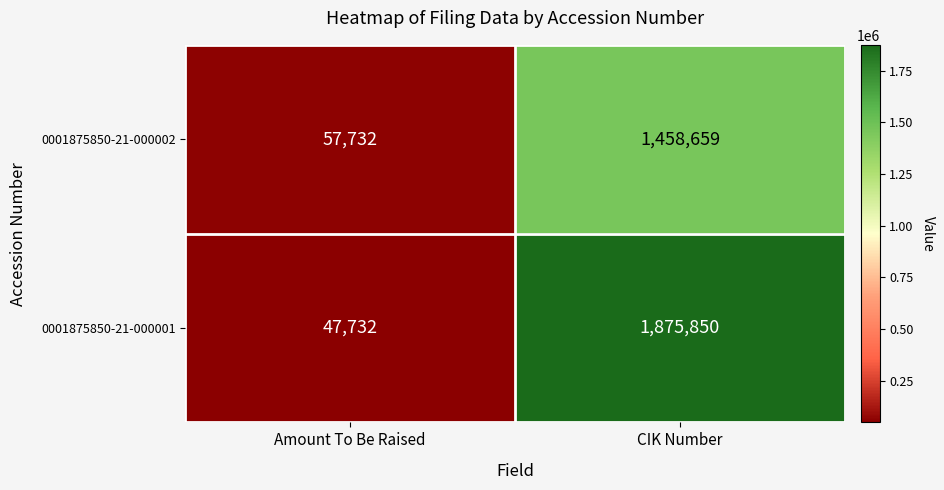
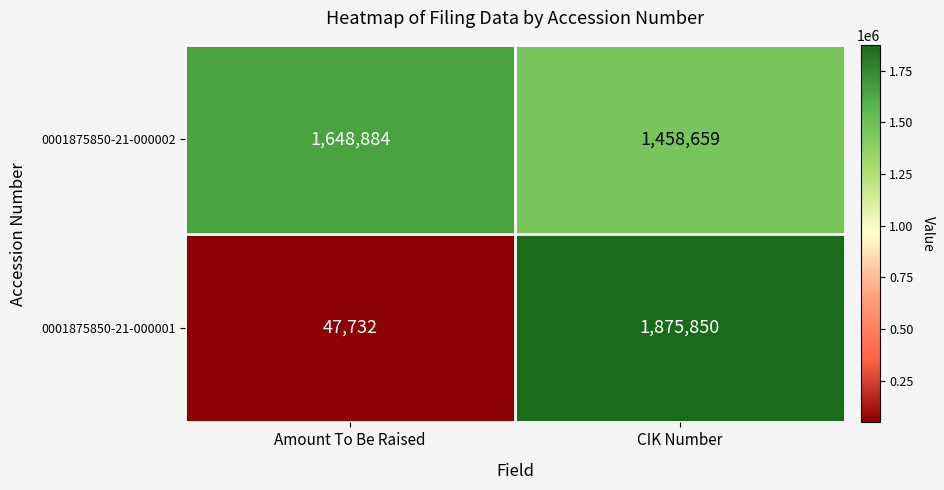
0001875850-21-000002, Amount To Be Raised: 57,732 -> 1,648,884
